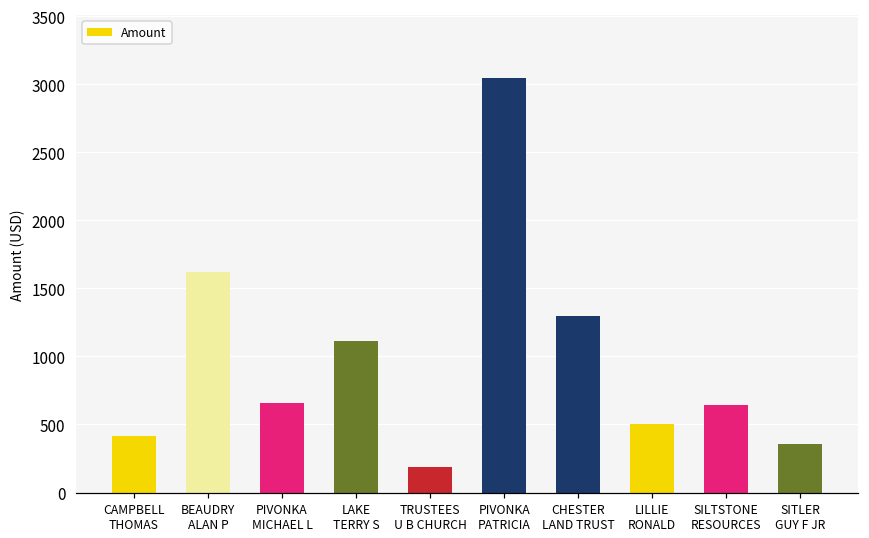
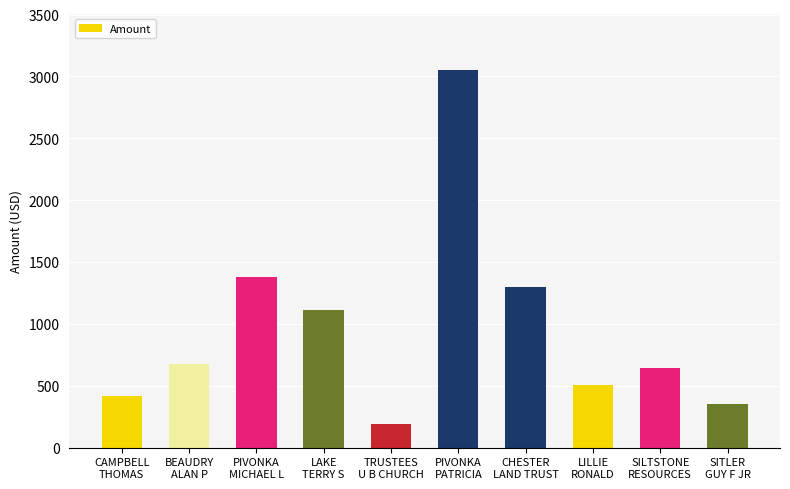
BEAUDRY ALAN P: 1620 -> 670
PIVONKA MICHAEL L: 660 -> 1380
